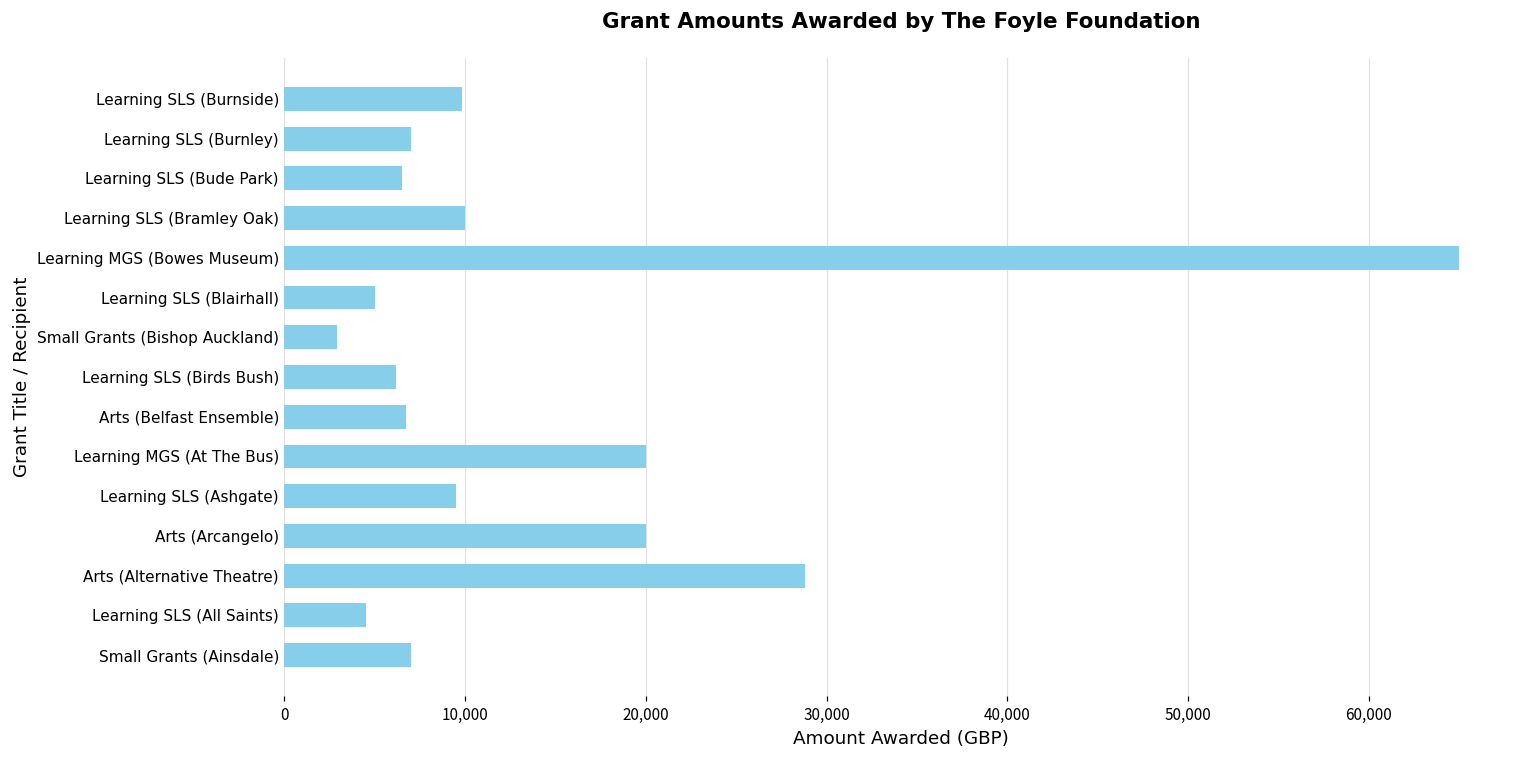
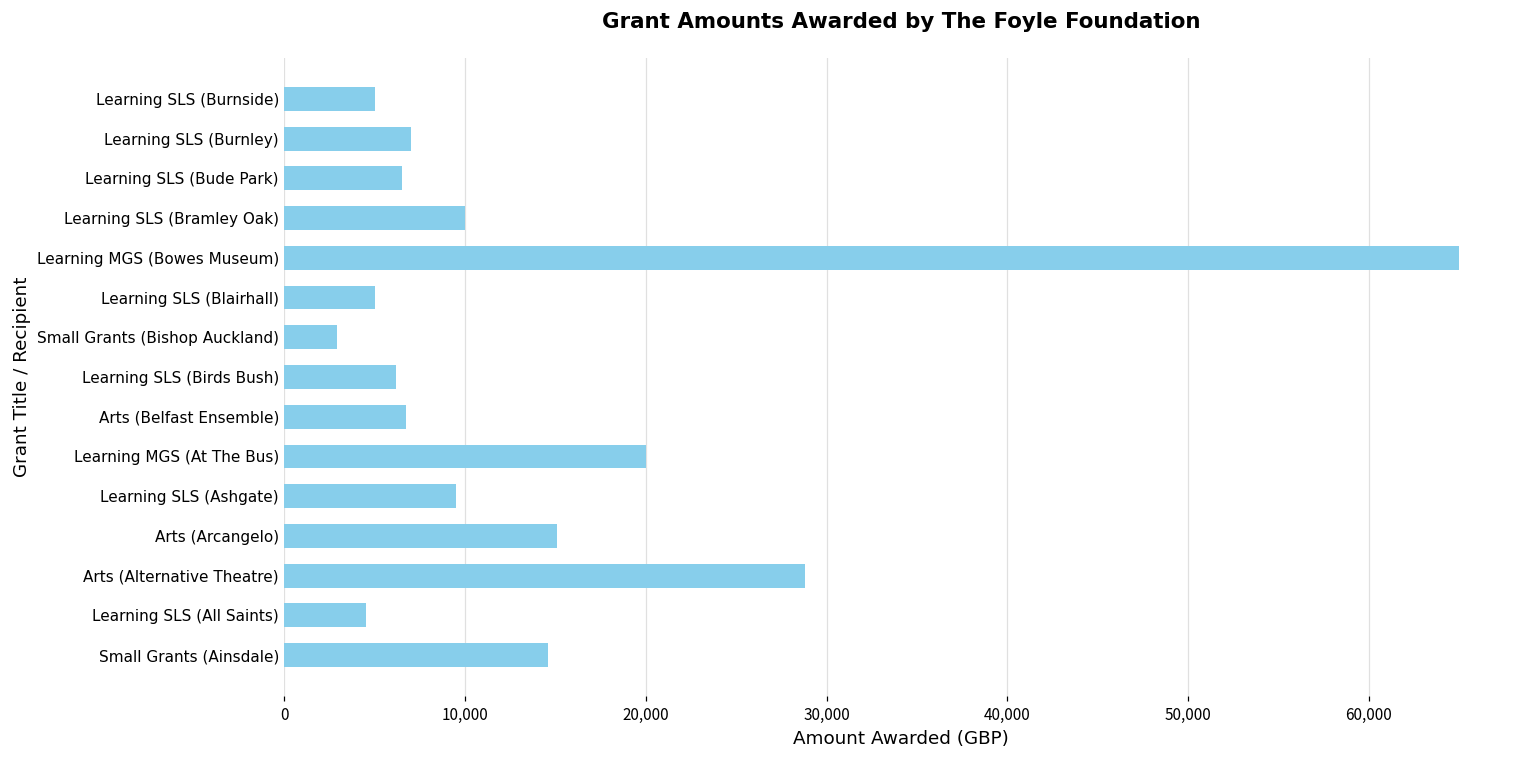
Learning SLS (Burnside): 9,800 -> 5,000
Arts (Arcangelo): 20,000 -> 15,100
Small Grants (Ainsdale): 7,000 -> 14,600
